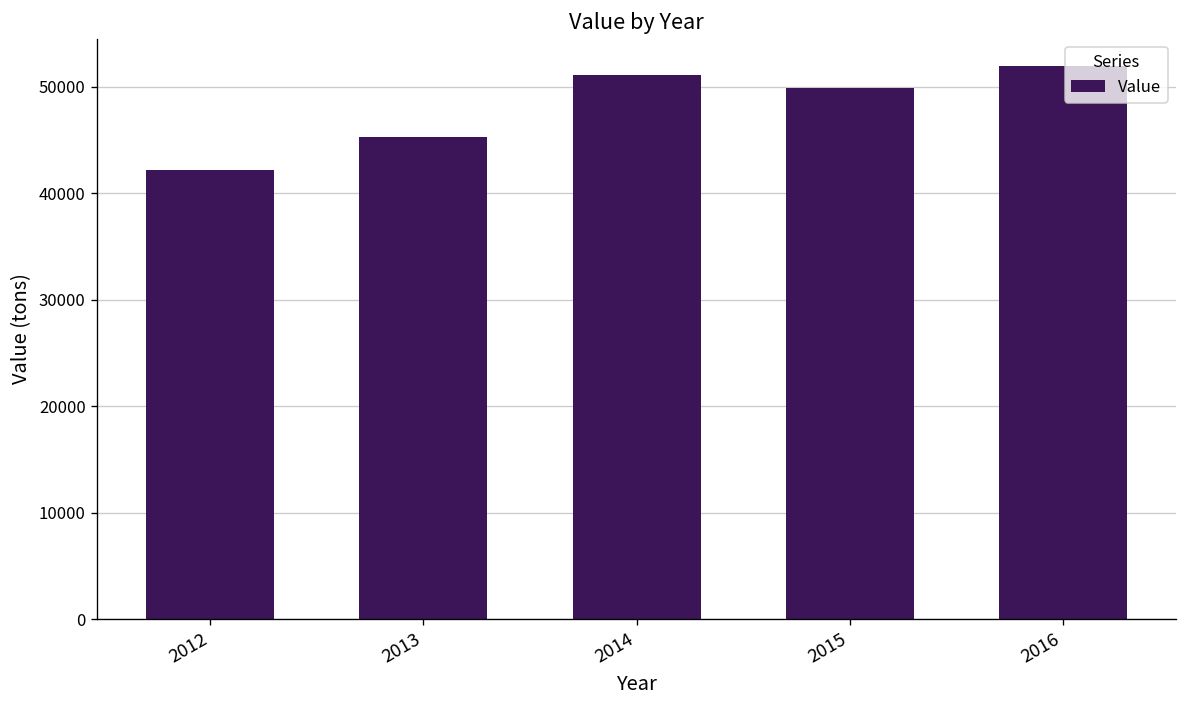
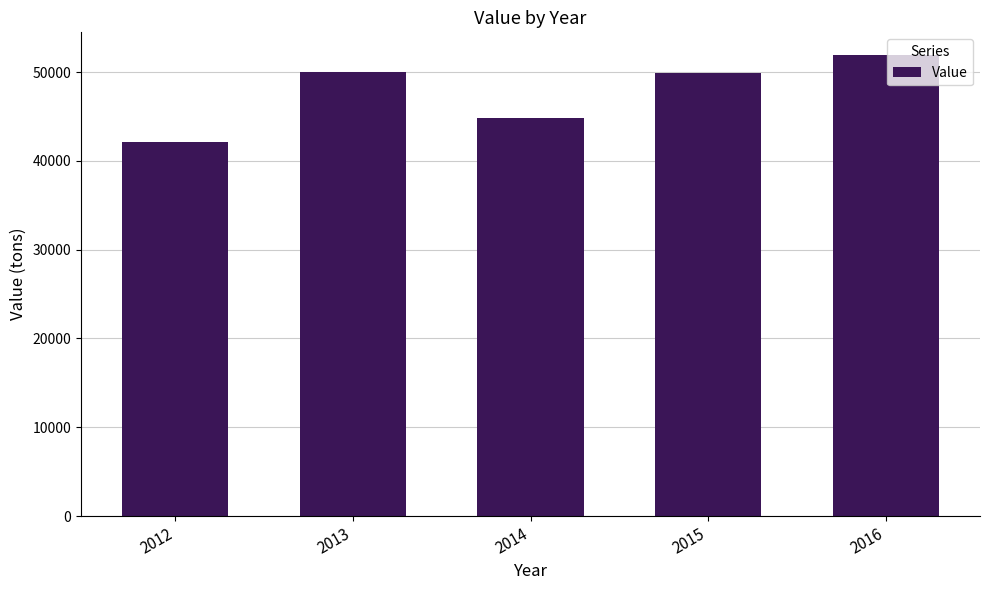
2013: 45000 -> 50000
2014: 51000 -> 45000
